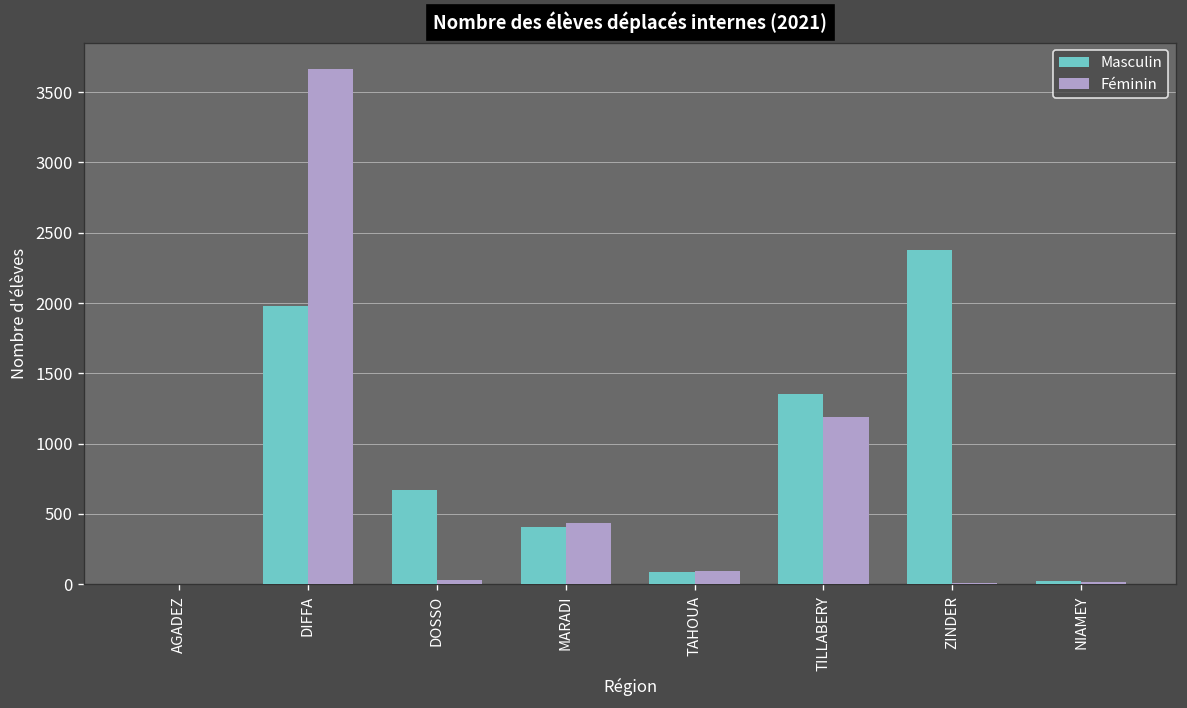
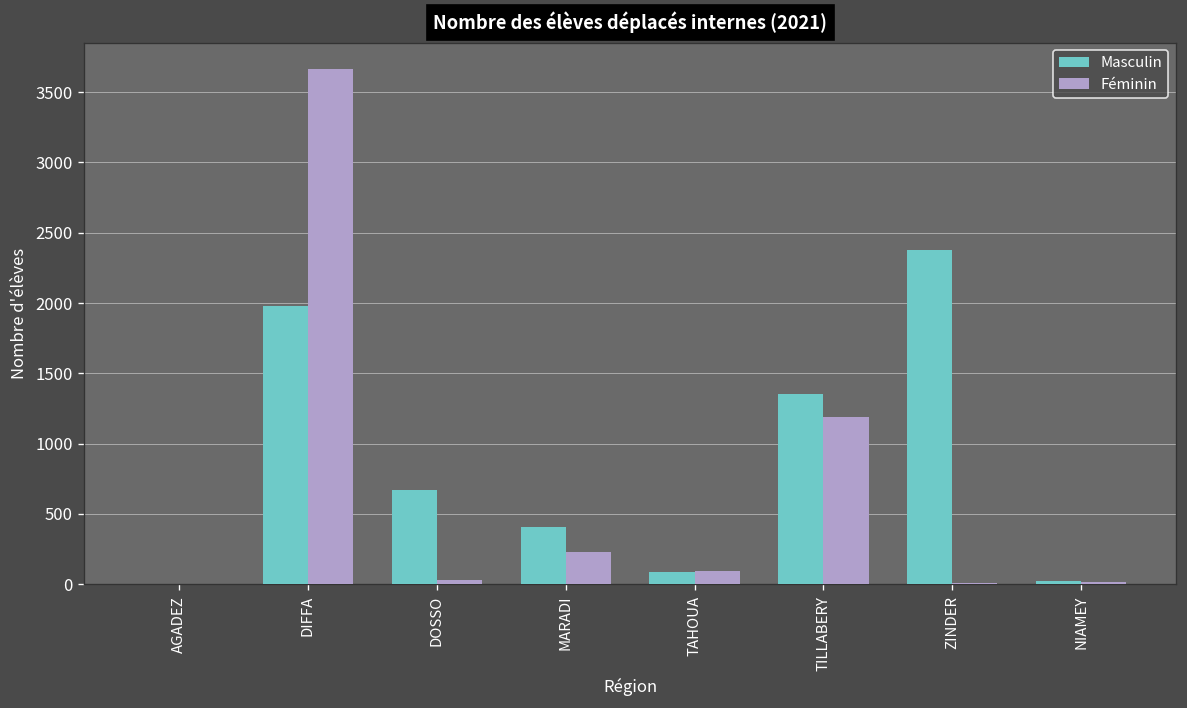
Féminin, MARADI: 440 -> 230
